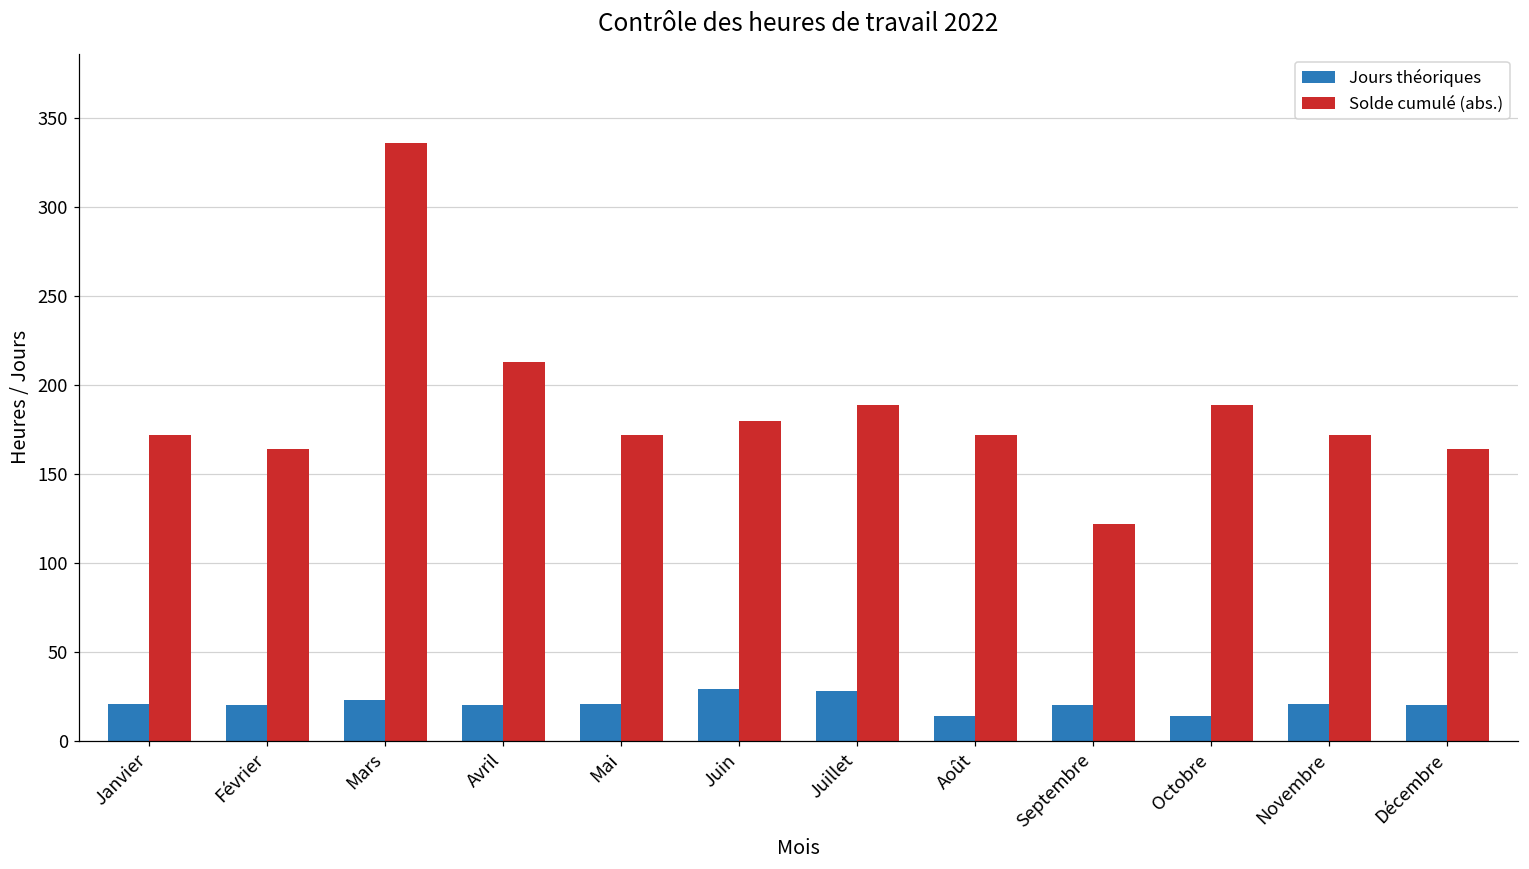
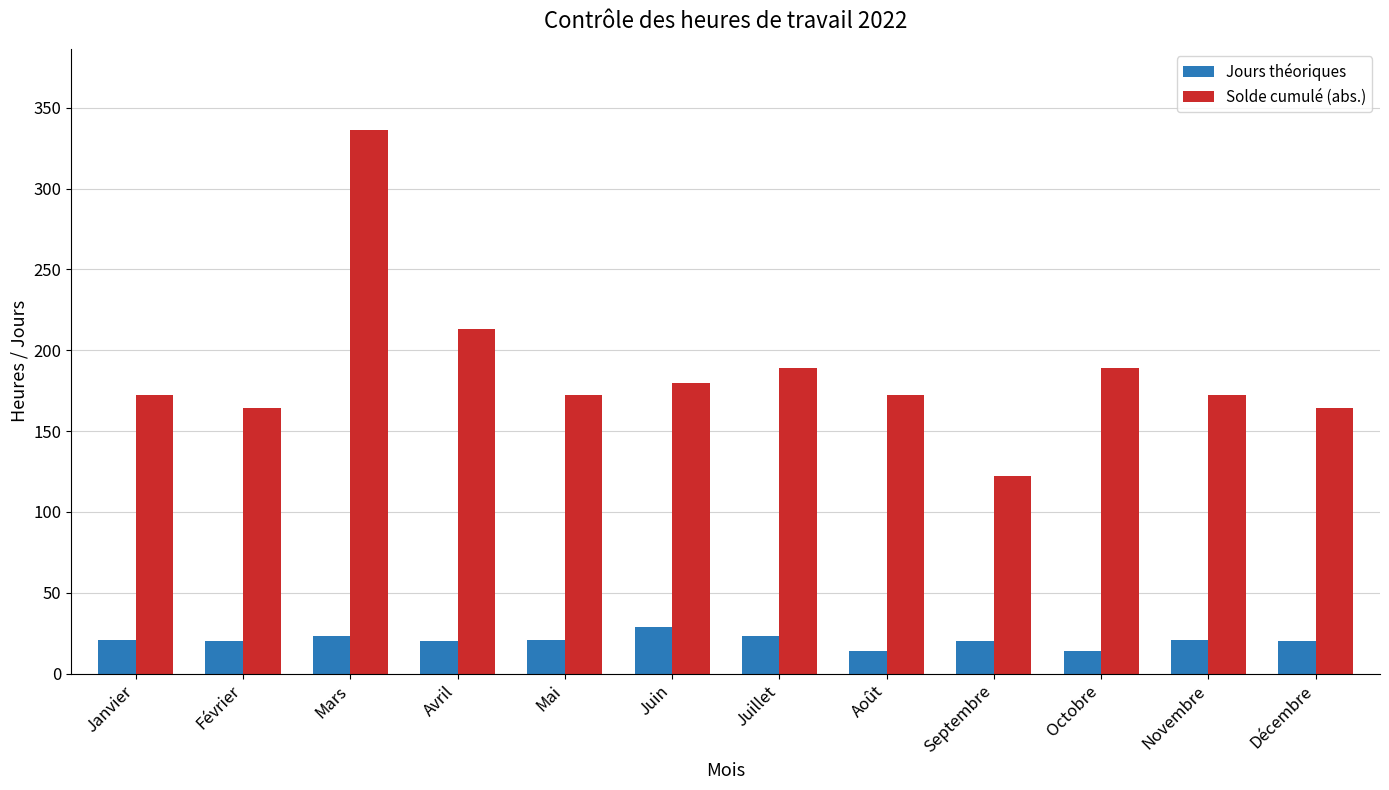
Jours théoriques, Juillet: 28 -> 23
